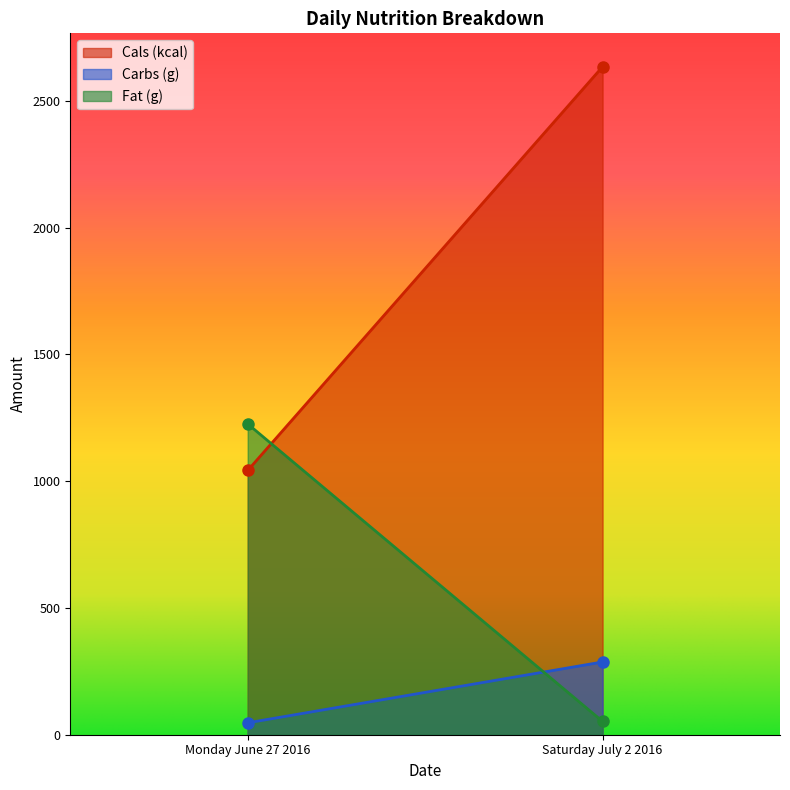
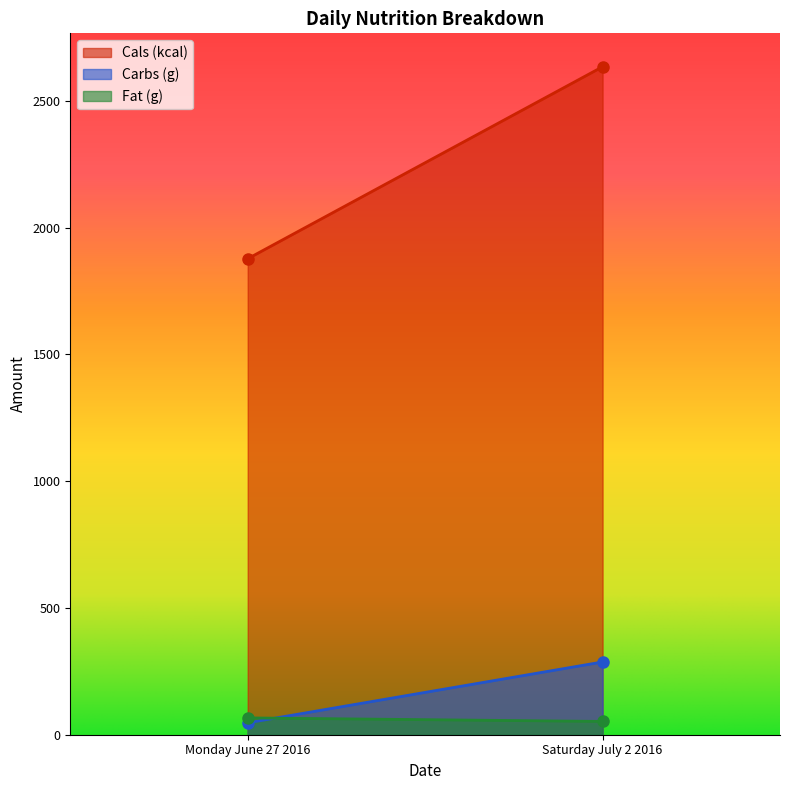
Cals (kcal), Monday June 27 2016: 1040 -> 1880
Fat (g), Monday June 27 2016: 1230 -> 70
